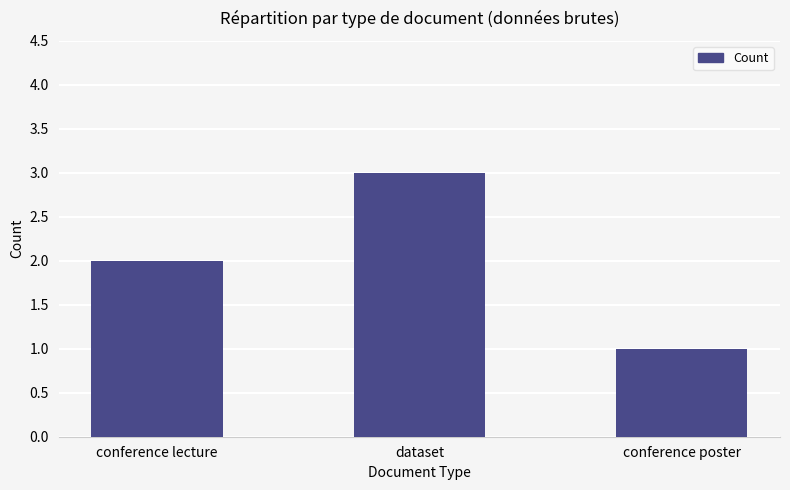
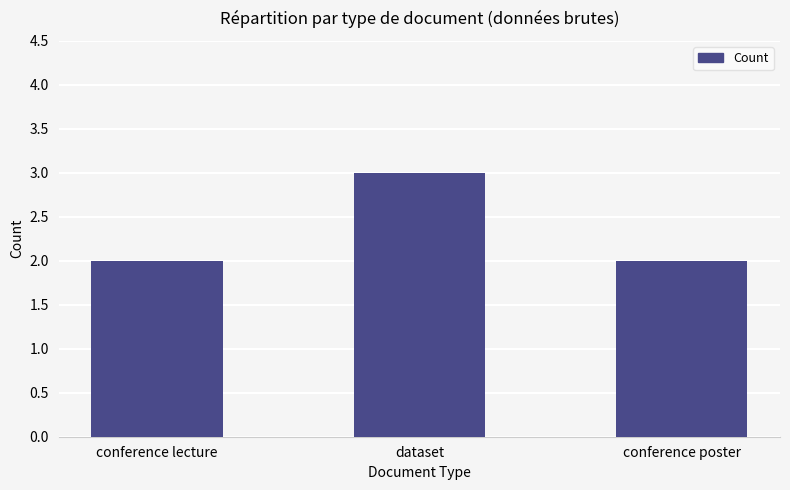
conference poster: 1 -> 2
